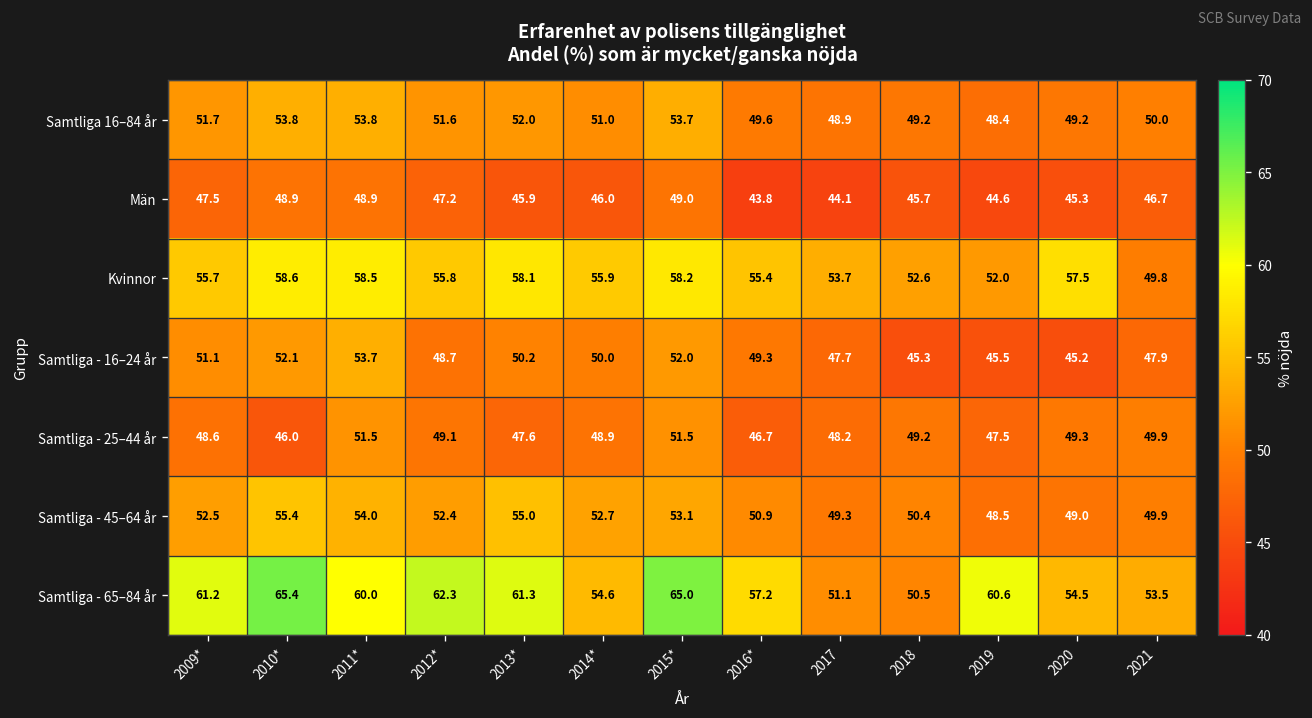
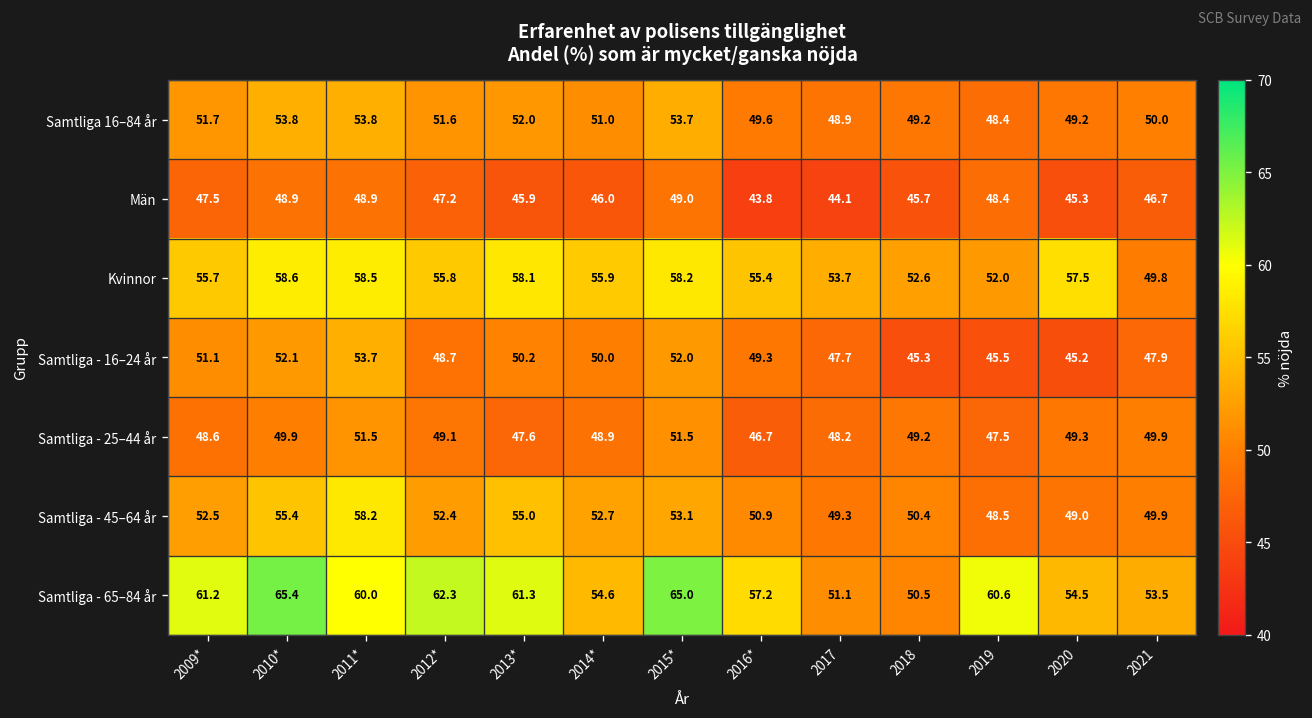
Män, 2019: 44.6 -> 48.4
Samtliga - 25–44 år, 2010*: 46.0 -> 49.9
Samtliga - 45–64 år, 2011*: 54.0 -> 58.2
